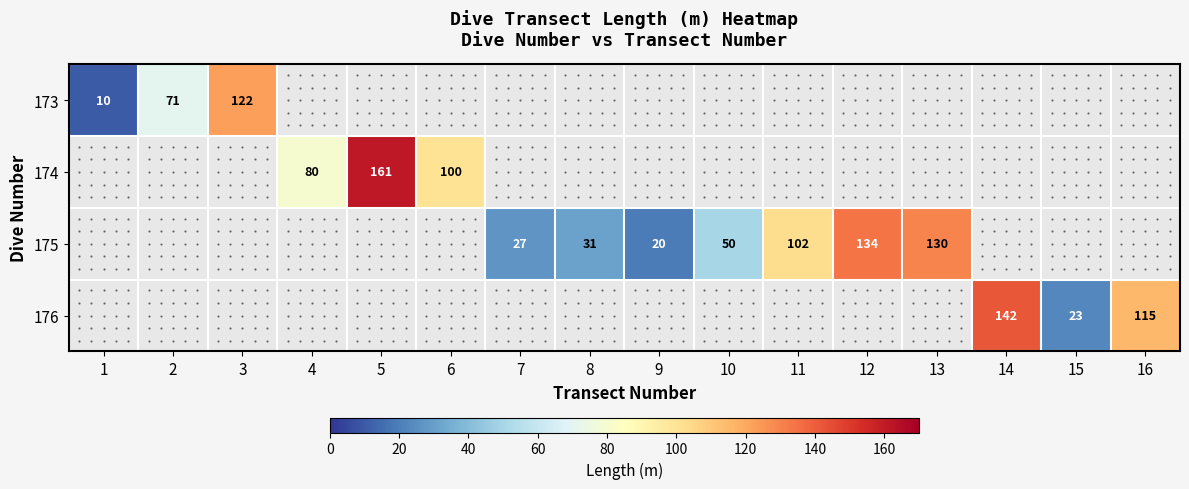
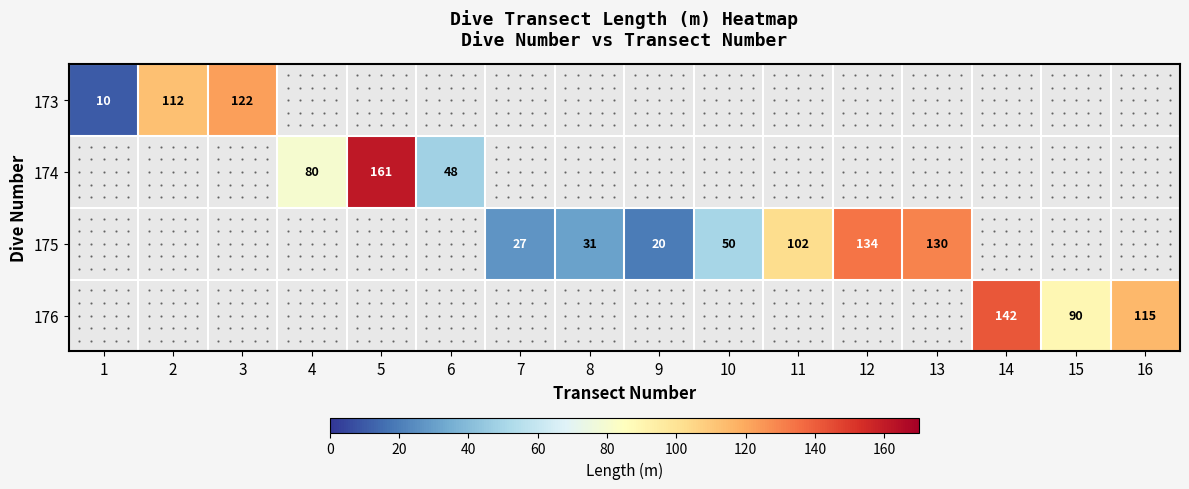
173, 2: 71 -> 112
174, 6: 100 -> 48
176, 15: 23 -> 90
